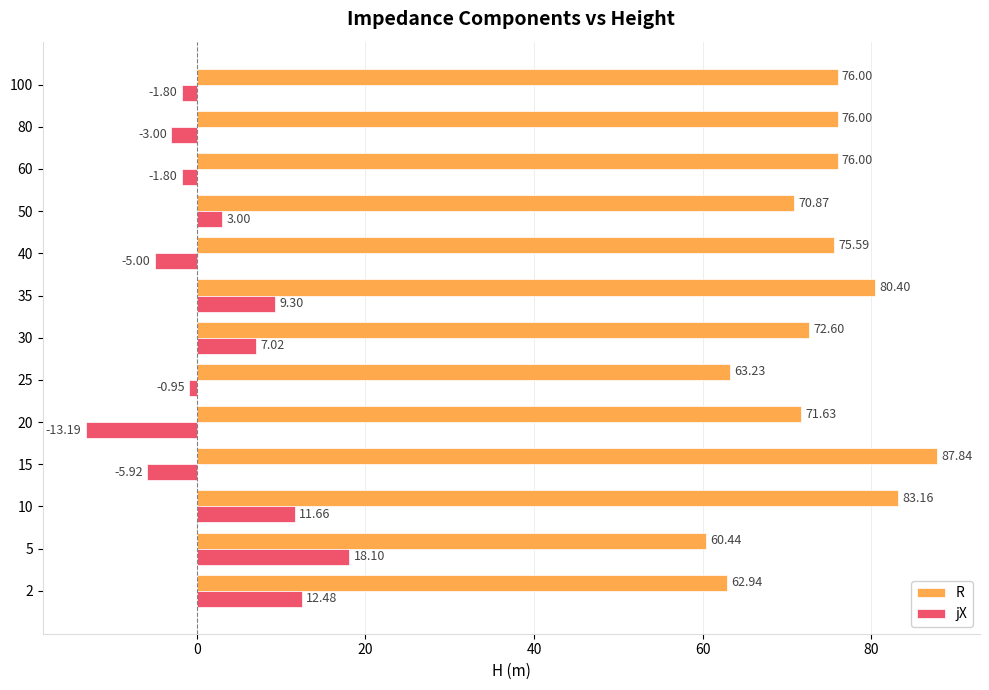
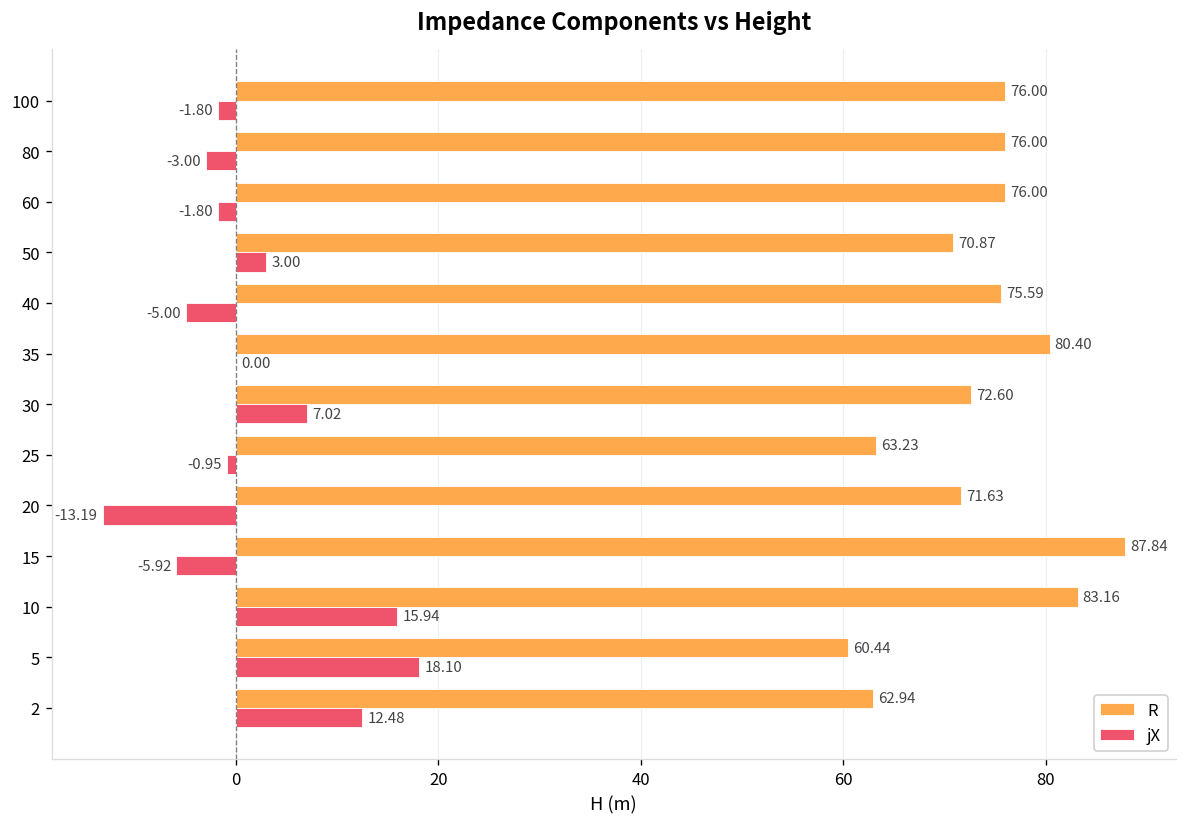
jX, 35: 9.30 -> 0.00
jX, 10: 11.66 -> 15.94
